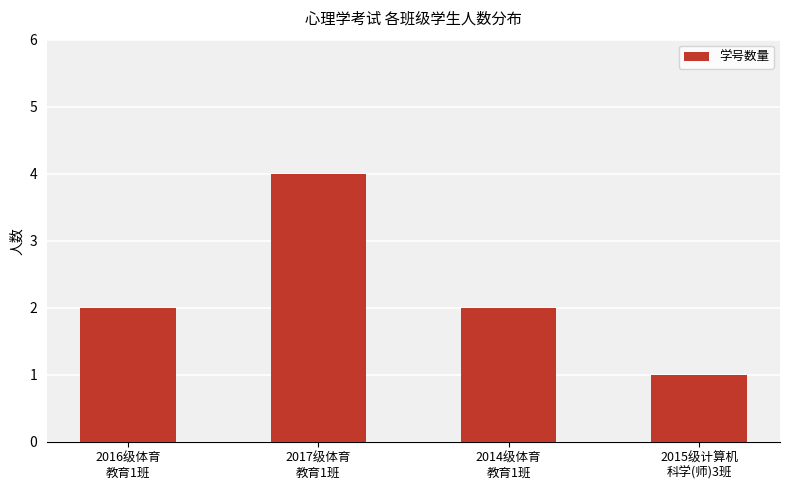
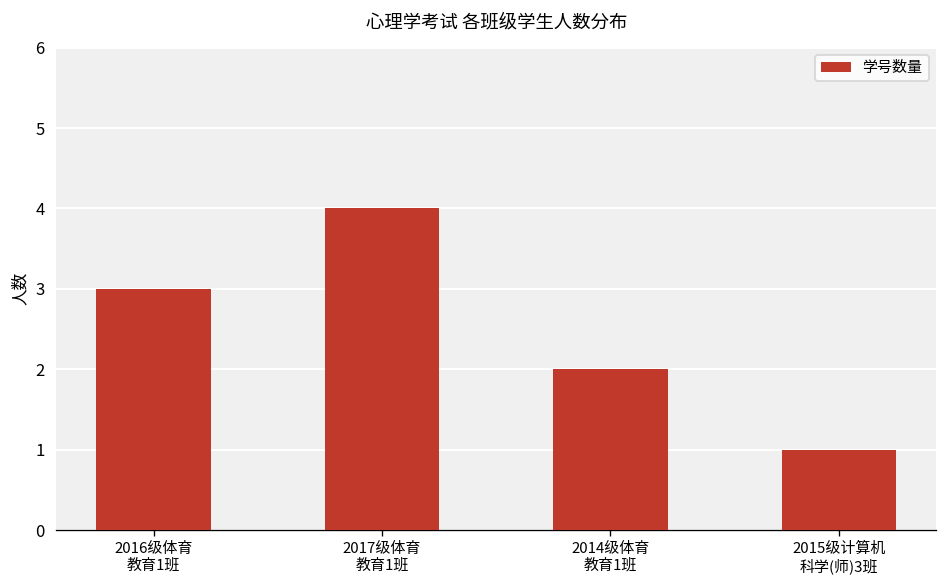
2016级体育 教育1班: 2 -> 3
